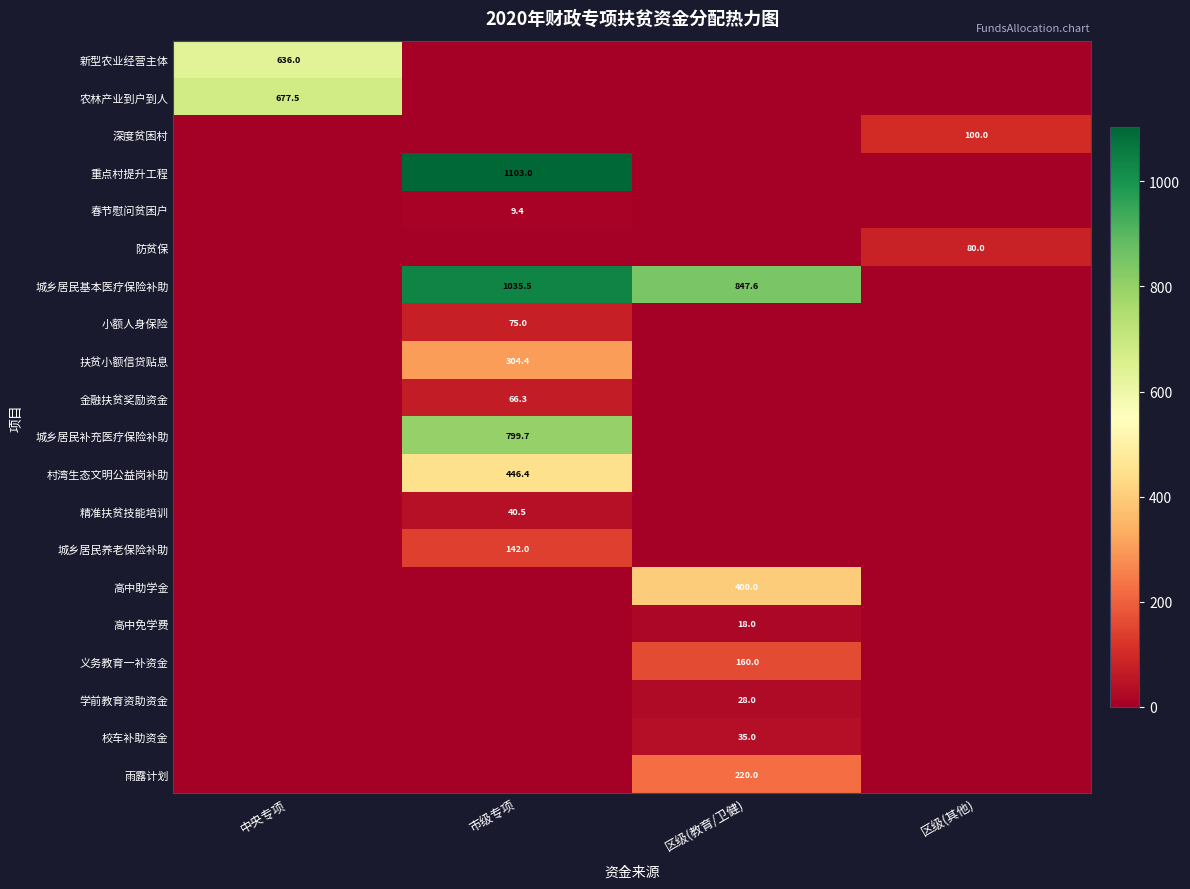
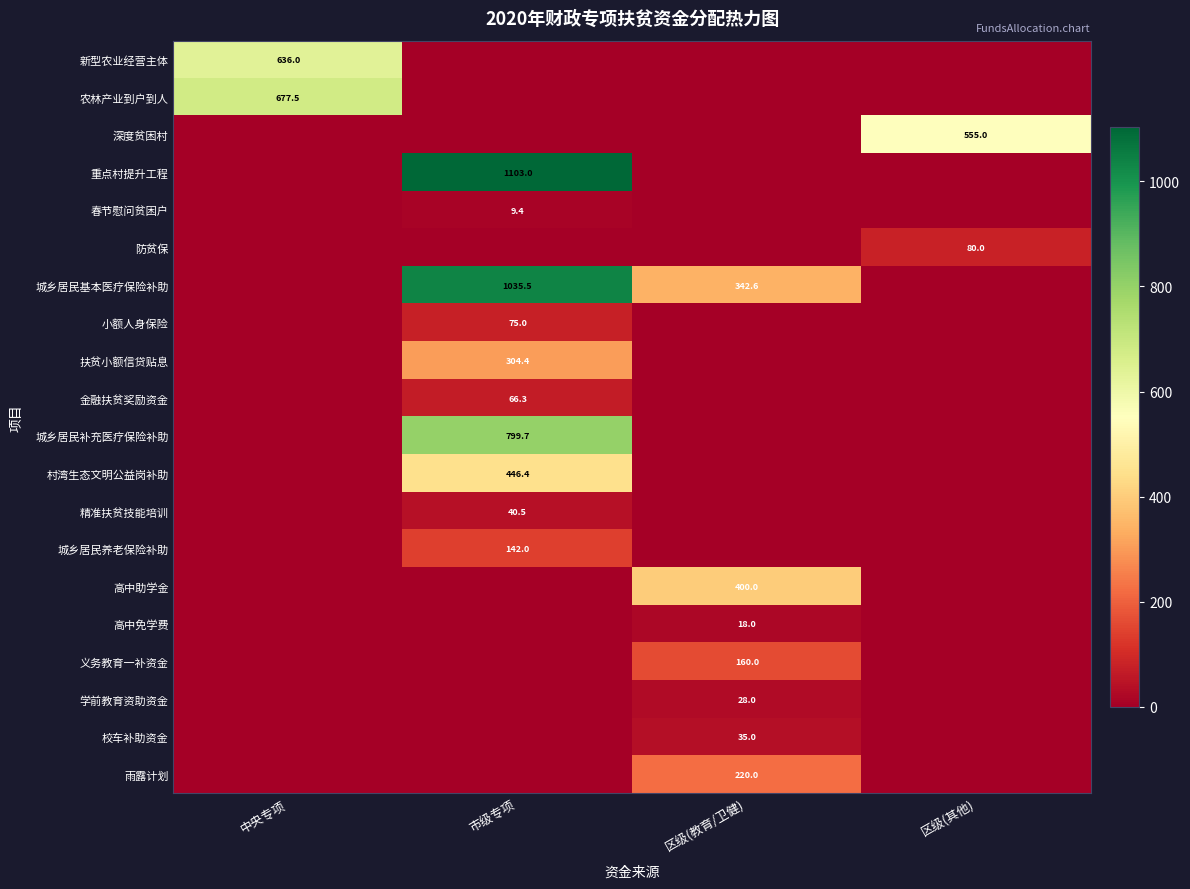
深度贫困村, 区级(其他): 100.0 -> 555.0
城乡居民基本医疗保险补助, 区级(教育/卫健): 847.6 -> 342.6
